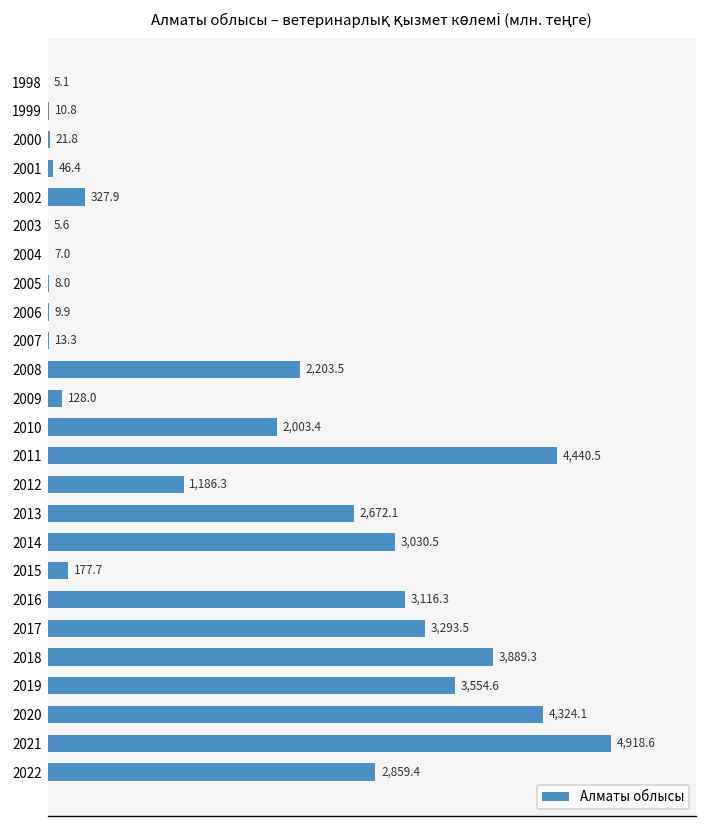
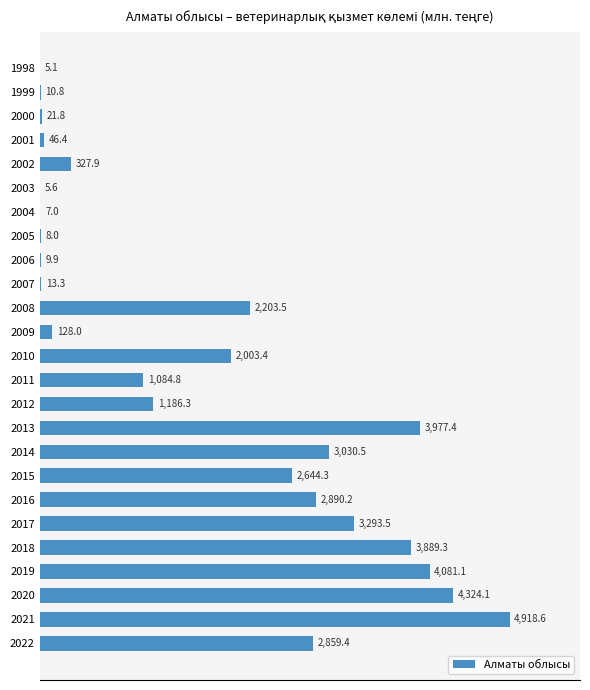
2011: 4,440.5 -> 1,084.8
2013: 2,672.1 -> 3,977.4
2015: 177.7 -> 2,644.3
2016: 3,116.3 -> 2,890.2
2019: 3,554.6 -> 4,081.1
